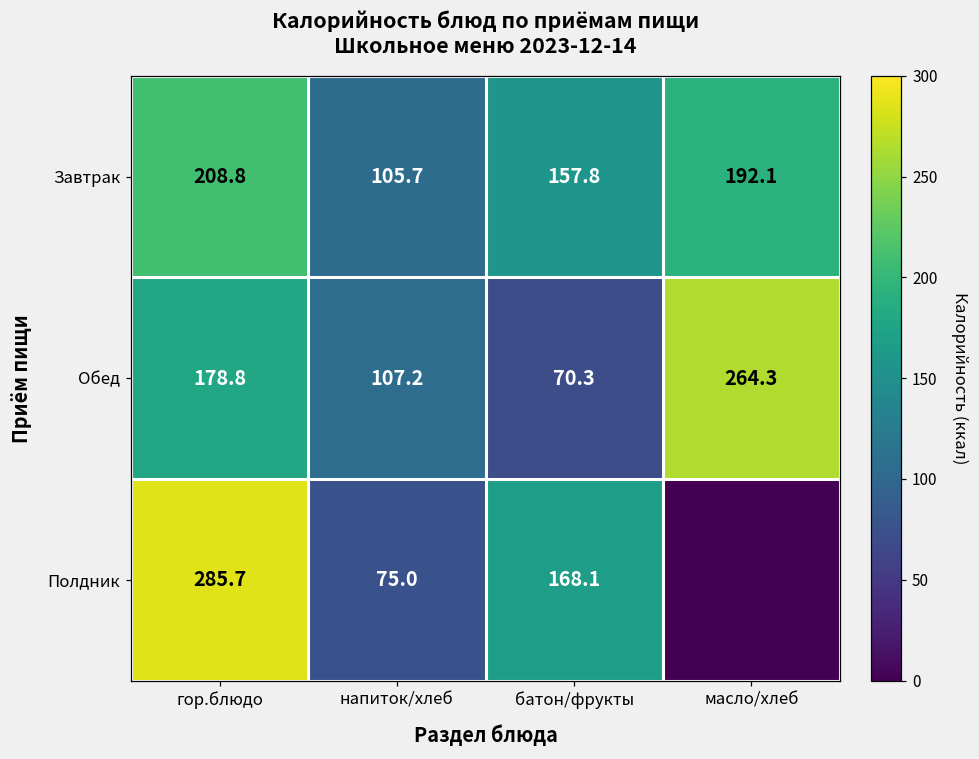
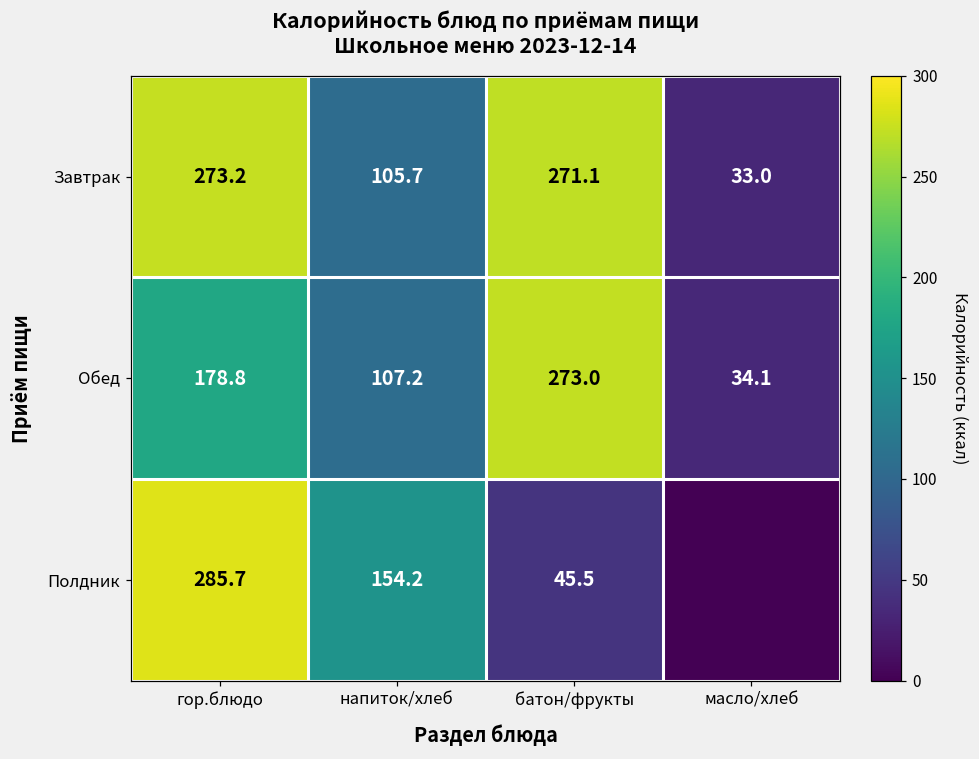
Завтрак, гор.блюдо: 208.8 -> 273.2
Завтрак, батон/фрукты: 157.8 -> 271.1
Завтрак, масло/хлеб: 192.1 -> 33.0
Обед, батон/фрукты: 70.3 -> 273.0
Обед, масло/хлеб: 264.3 -> 34.1
Полдник, напиток/хлеб: 75.0 -> 154.2
Полдник, батон/фрукты: 168.1 -> 45.5
